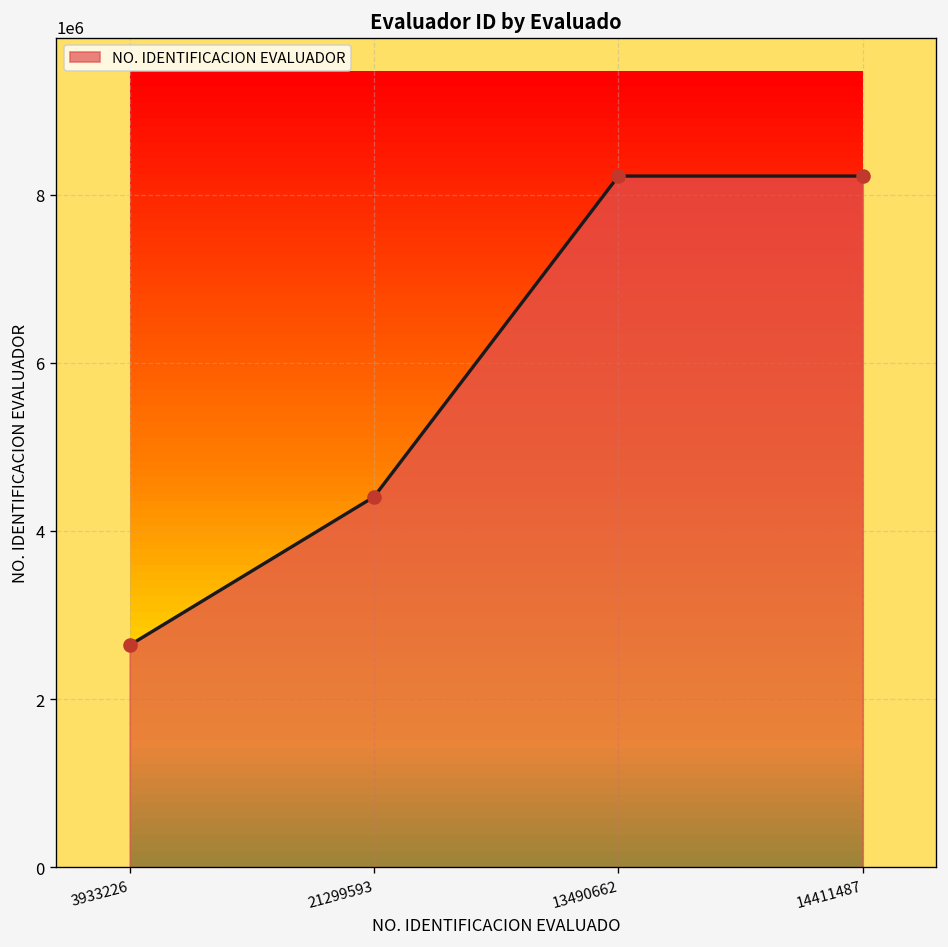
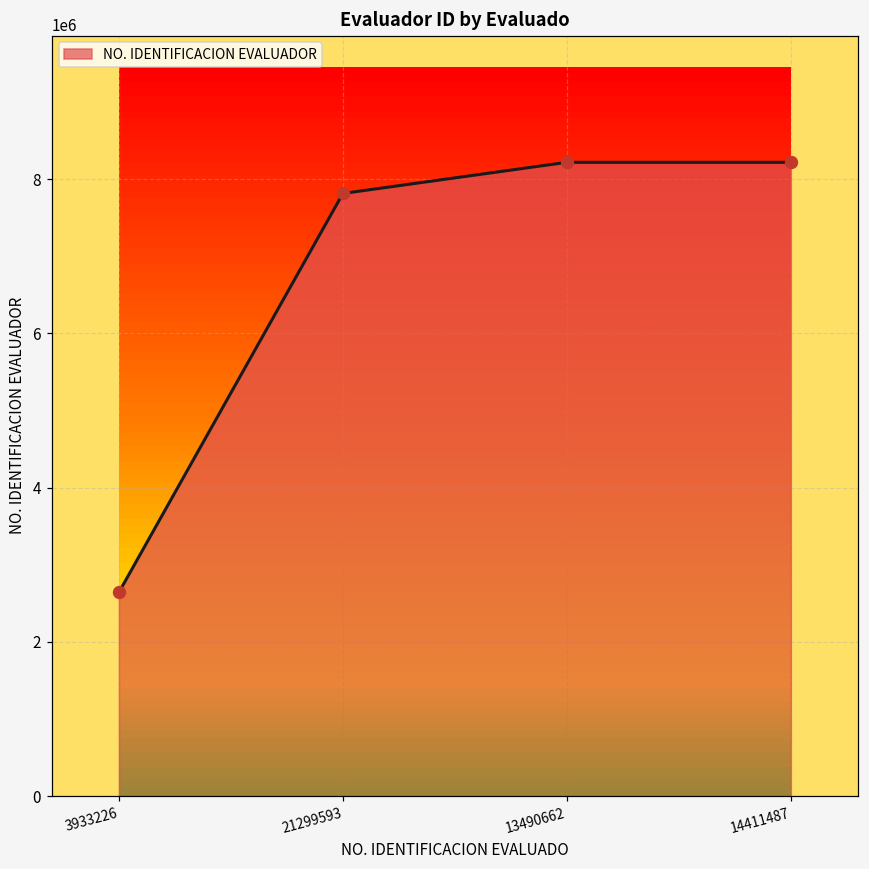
21299593: 4400000 -> 7800000
